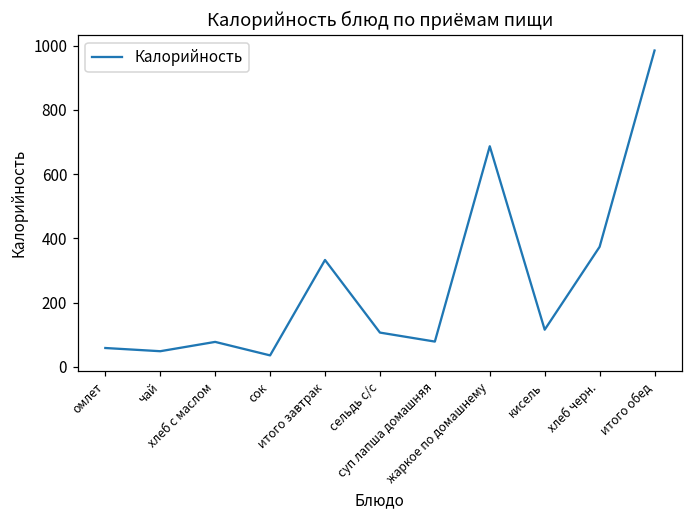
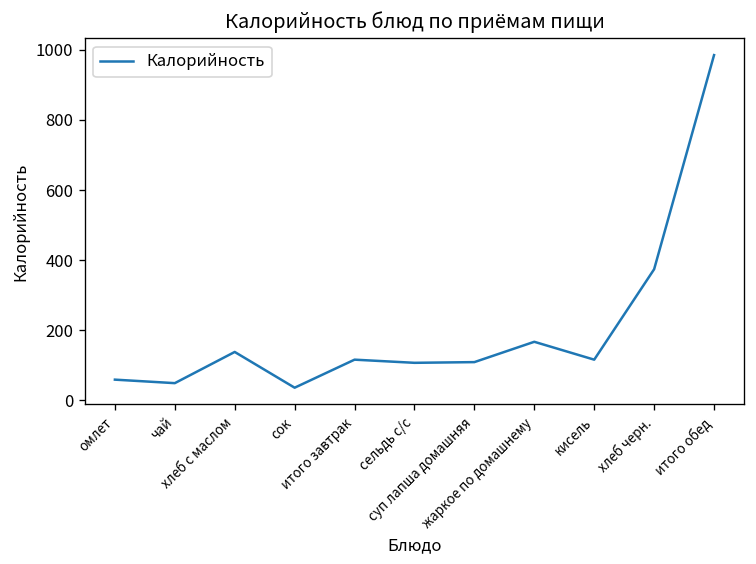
хлеб с маслом: 80 -> 140
итого завтрак: 330 -> 120
суп лапша домашняя: 80 -> 110
жаркое по домашнему: 690 -> 170
